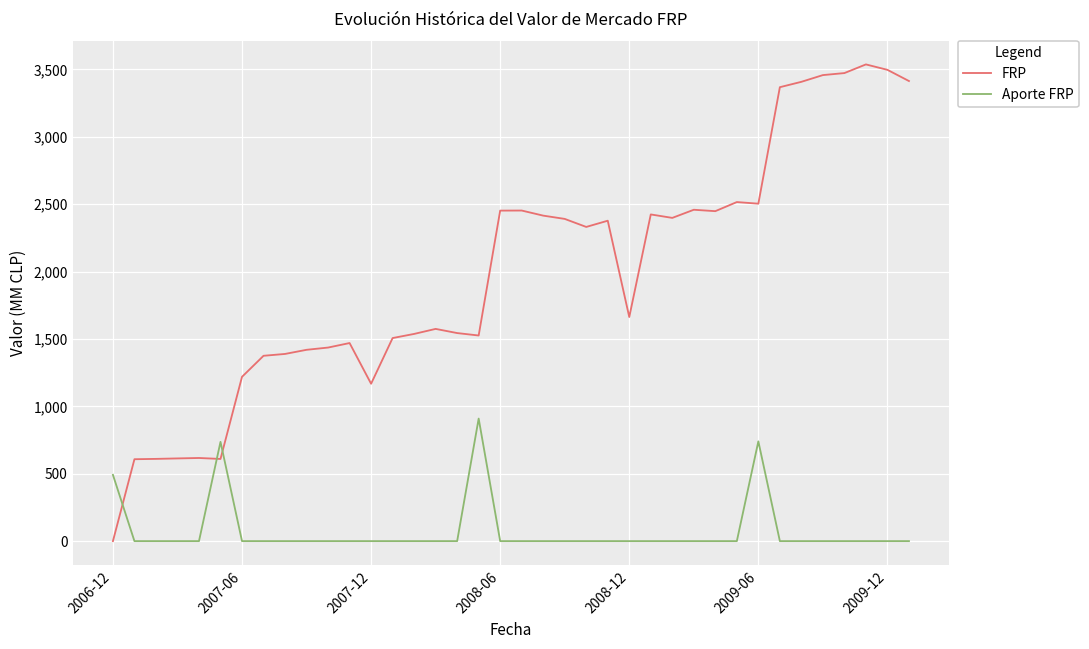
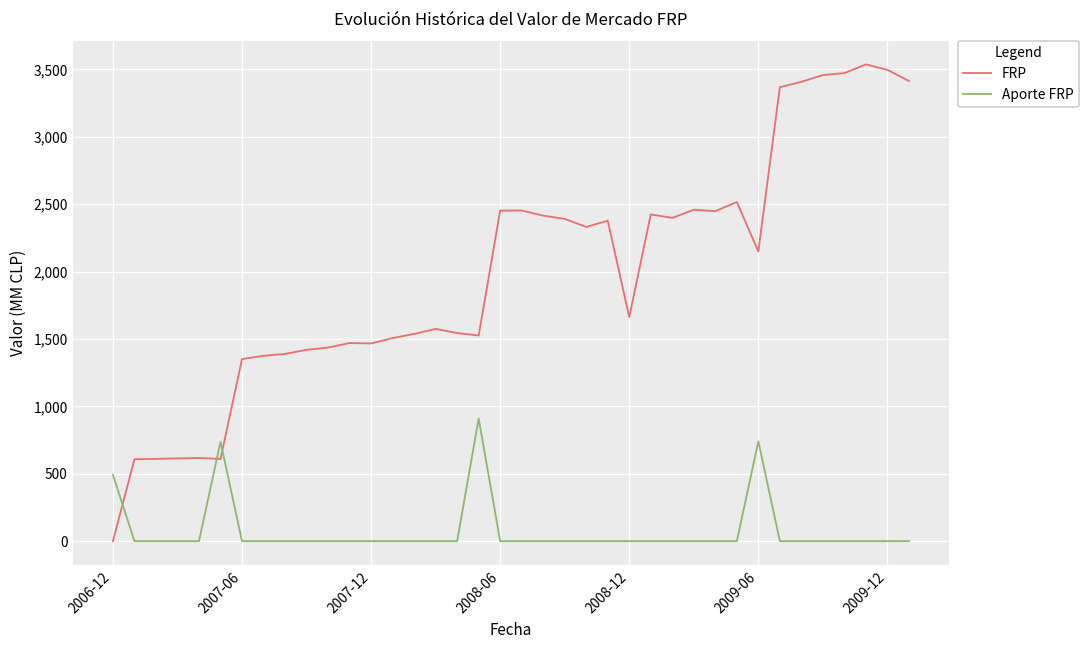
FRP, 2007-06: 1,220 -> 1,350
FRP, 2007-12: 1,170 -> 1,470
FRP, 2009-06: 2,500 -> 2,150
